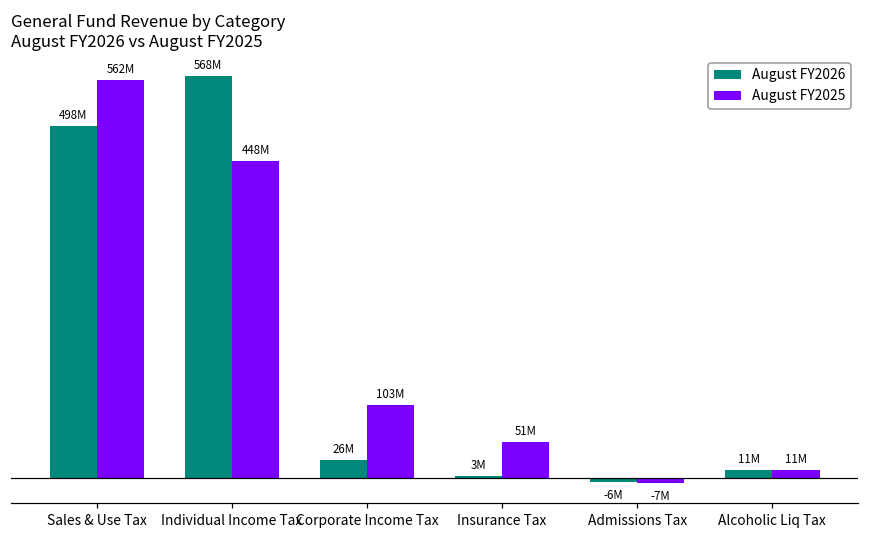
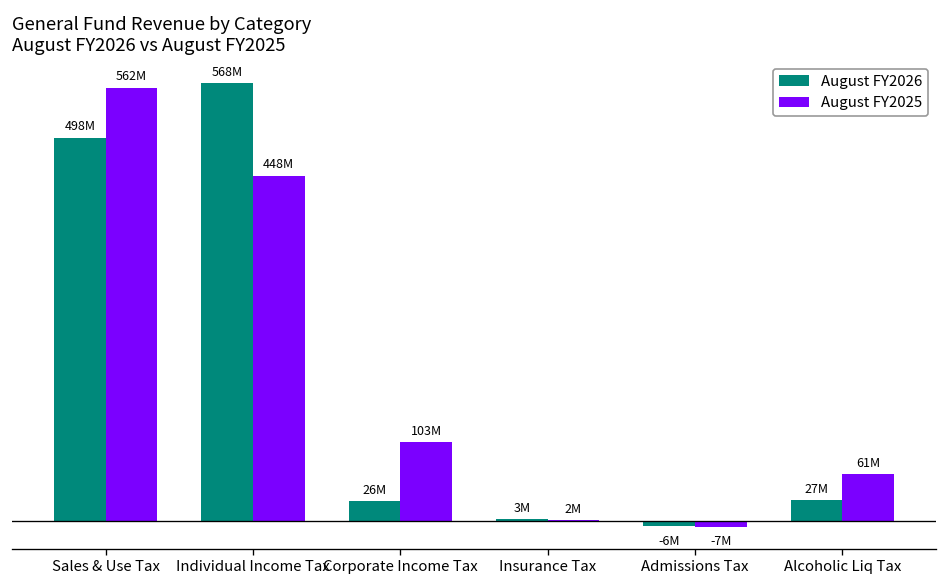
August FY2025, Insurance Tax: 51M -> 2M
August FY2026, Alcoholic Liq Tax: 11M -> 27M
August FY2025, Alcoholic Liq Tax: 11M -> 61M
